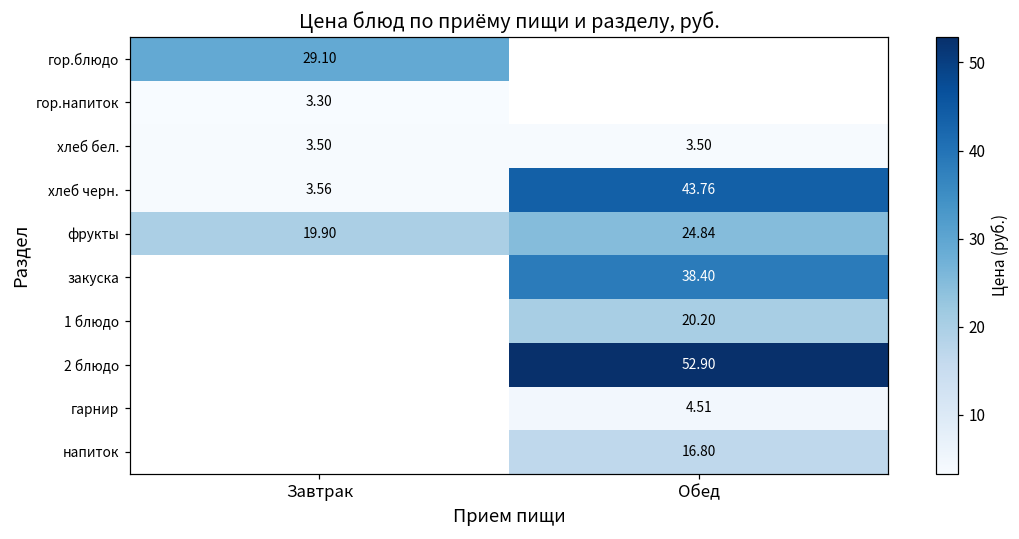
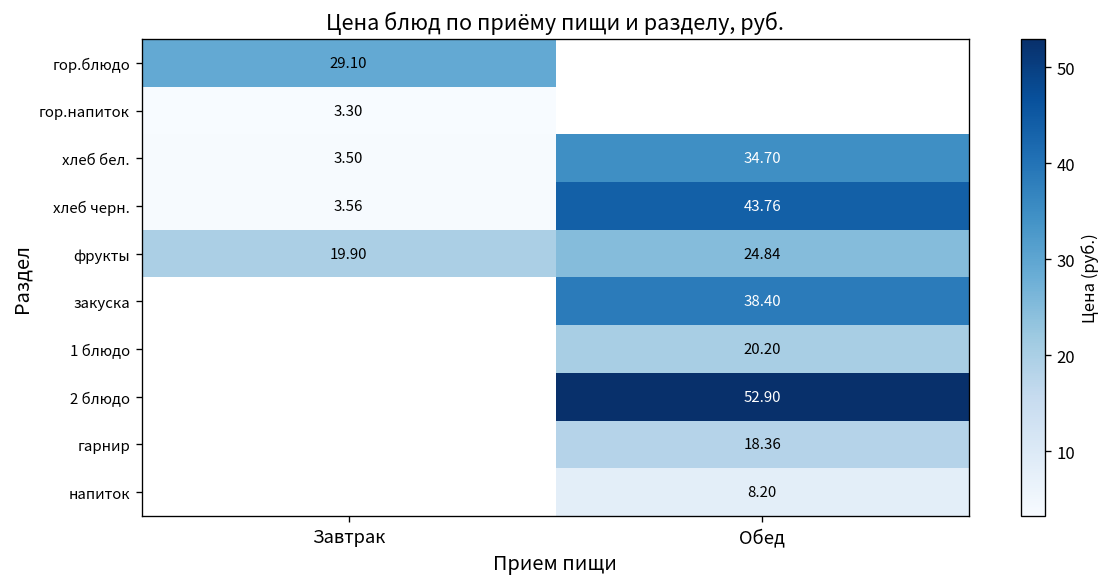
хлеб бел., Обед: 3.50 -> 34.70
гарнир, Обед: 4.51 -> 18.36
напиток, Обед: 16.80 -> 8.20
